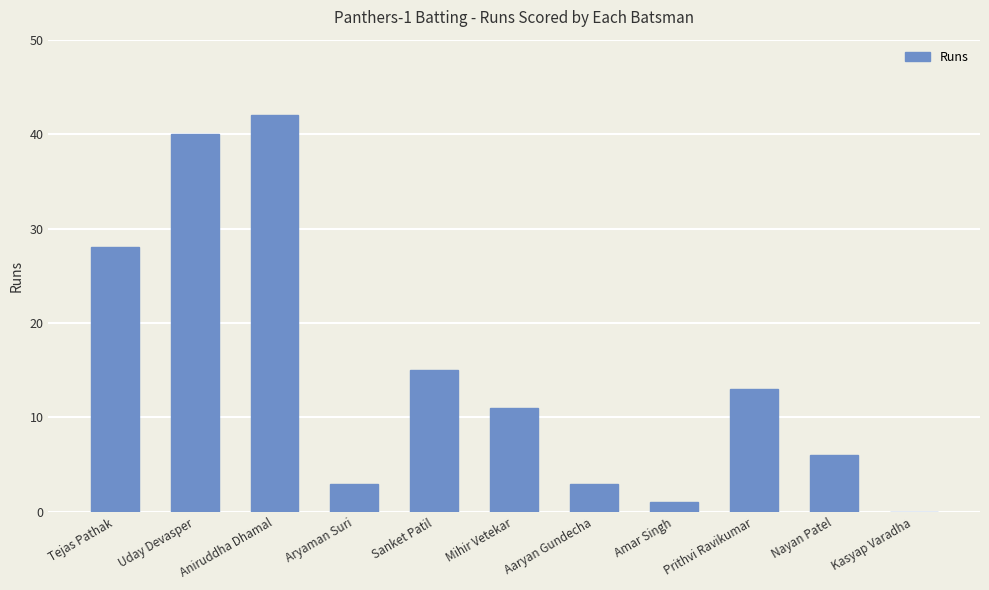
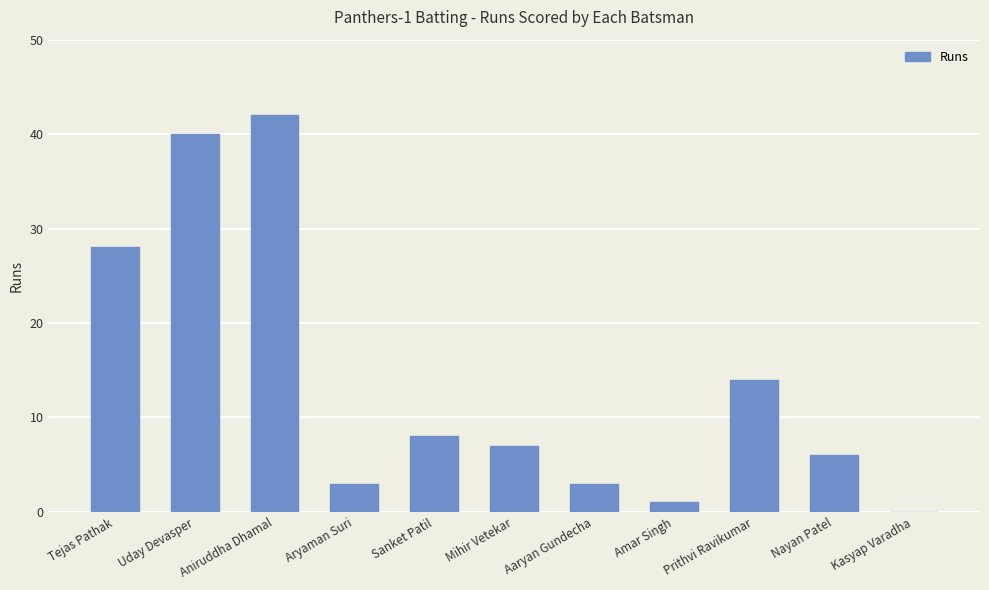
Sanket Patil: 15 -> 8
Mihir Vetekar: 11 -> 7
Prithvi Ravikumar: 13 -> 14
